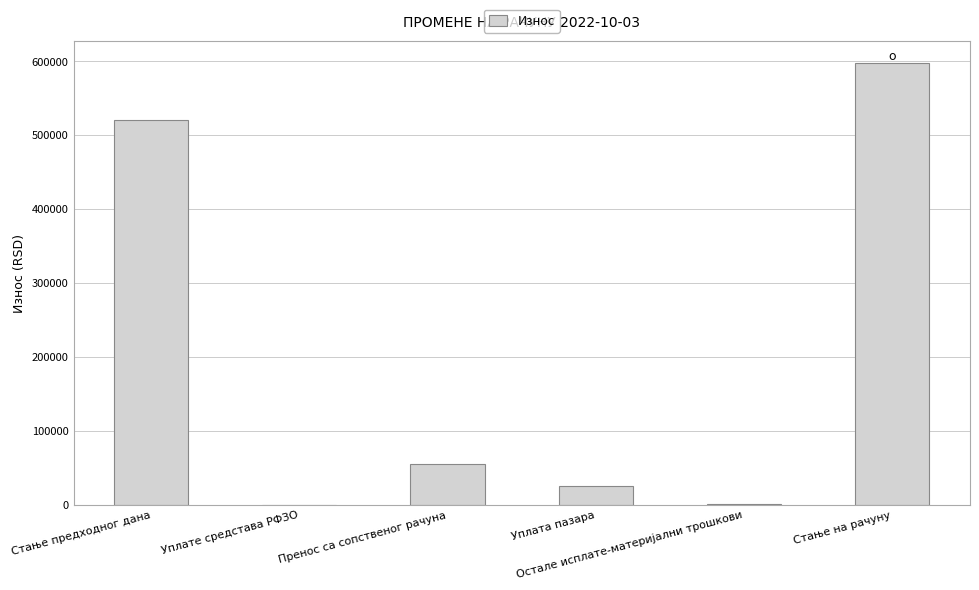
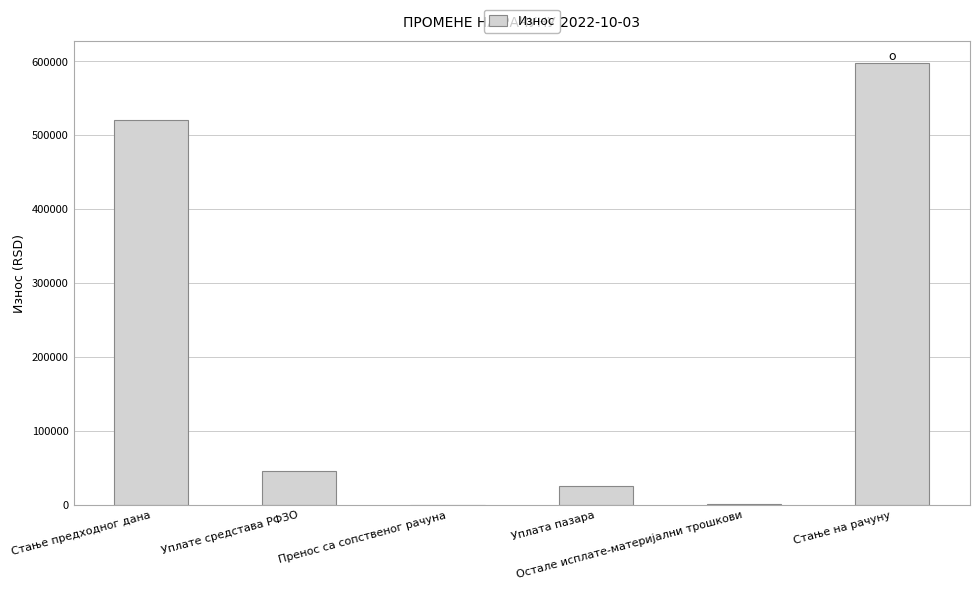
Уплате средстава РФЗО: 0 -> 50000
Пренос са сопственог рачуна: 60000 -> 0
